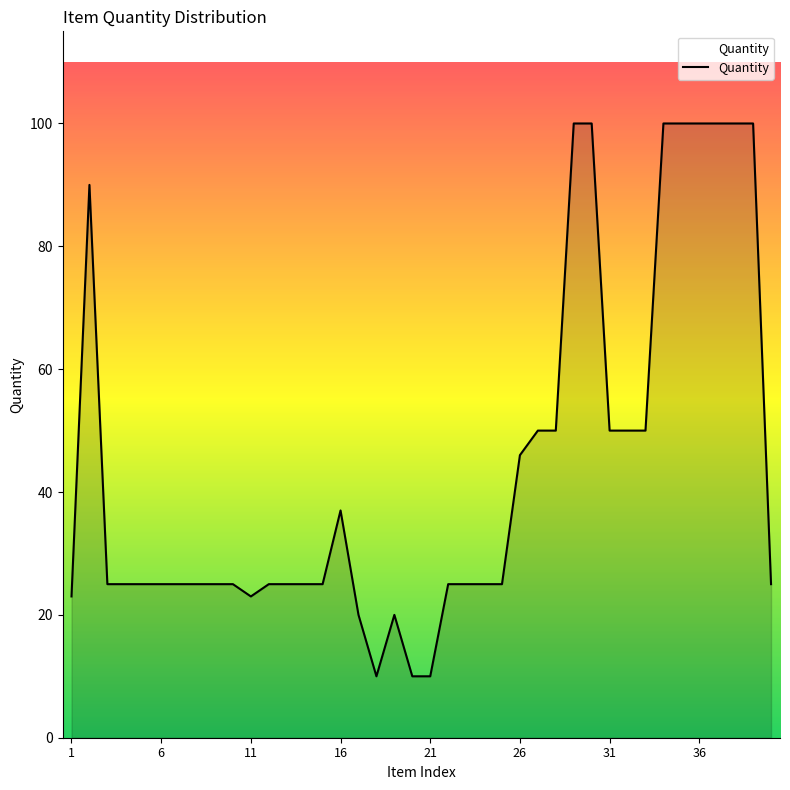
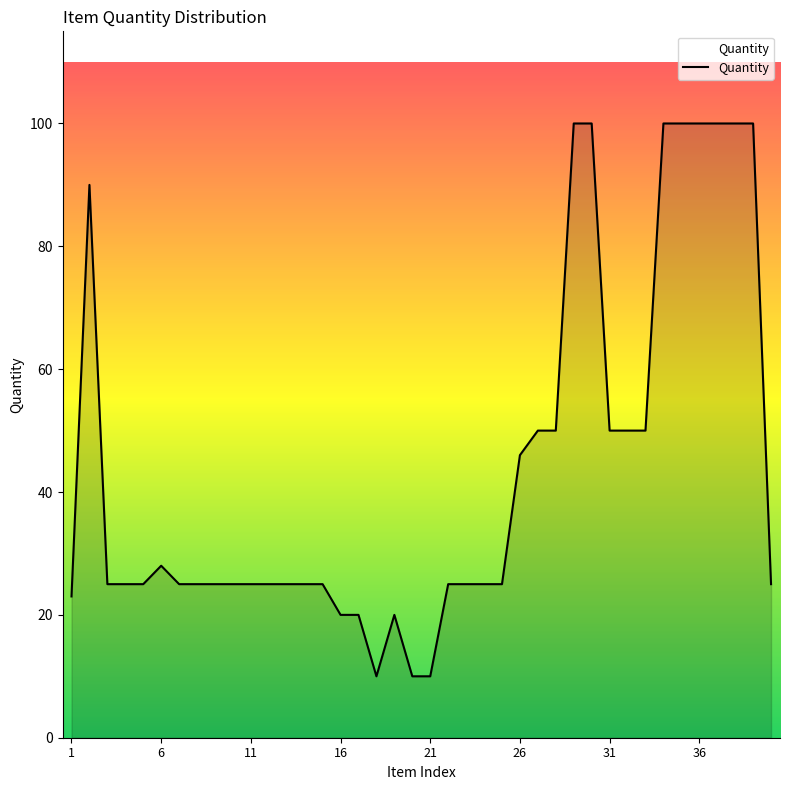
6: 25 -> 28
11: 23 -> 25
16: 37 -> 20
